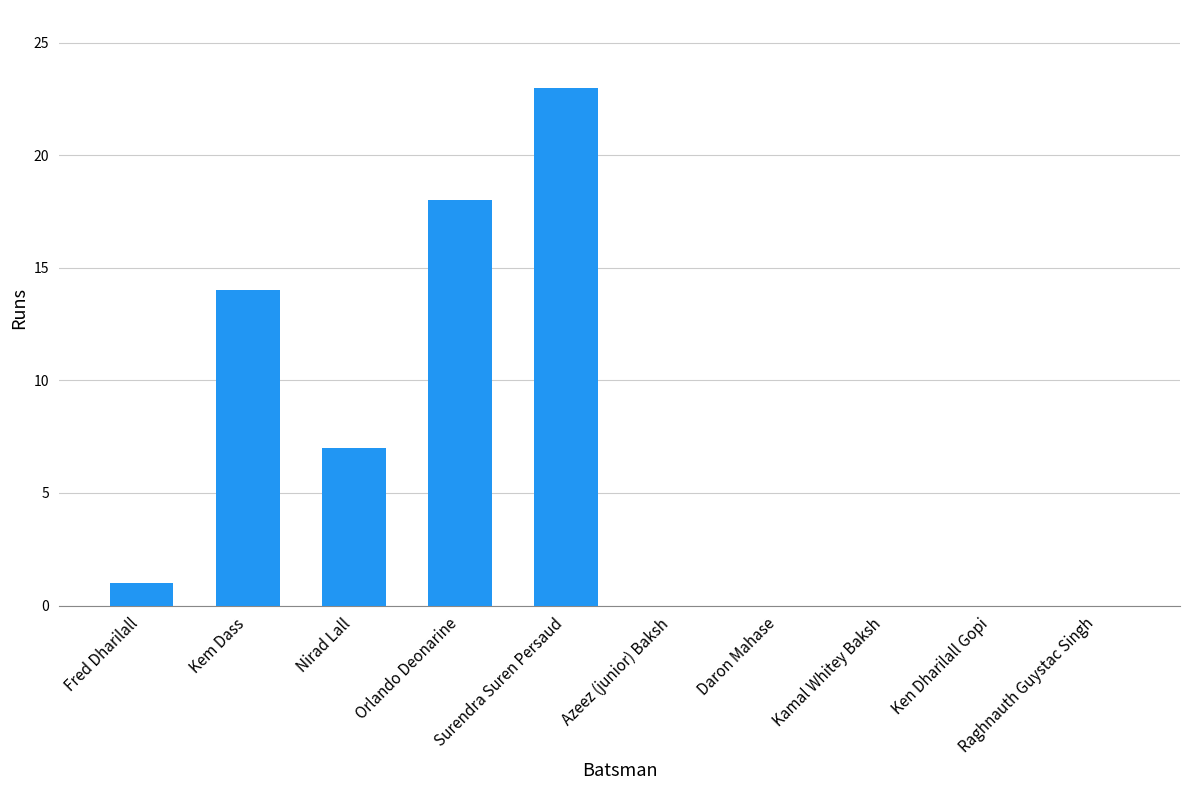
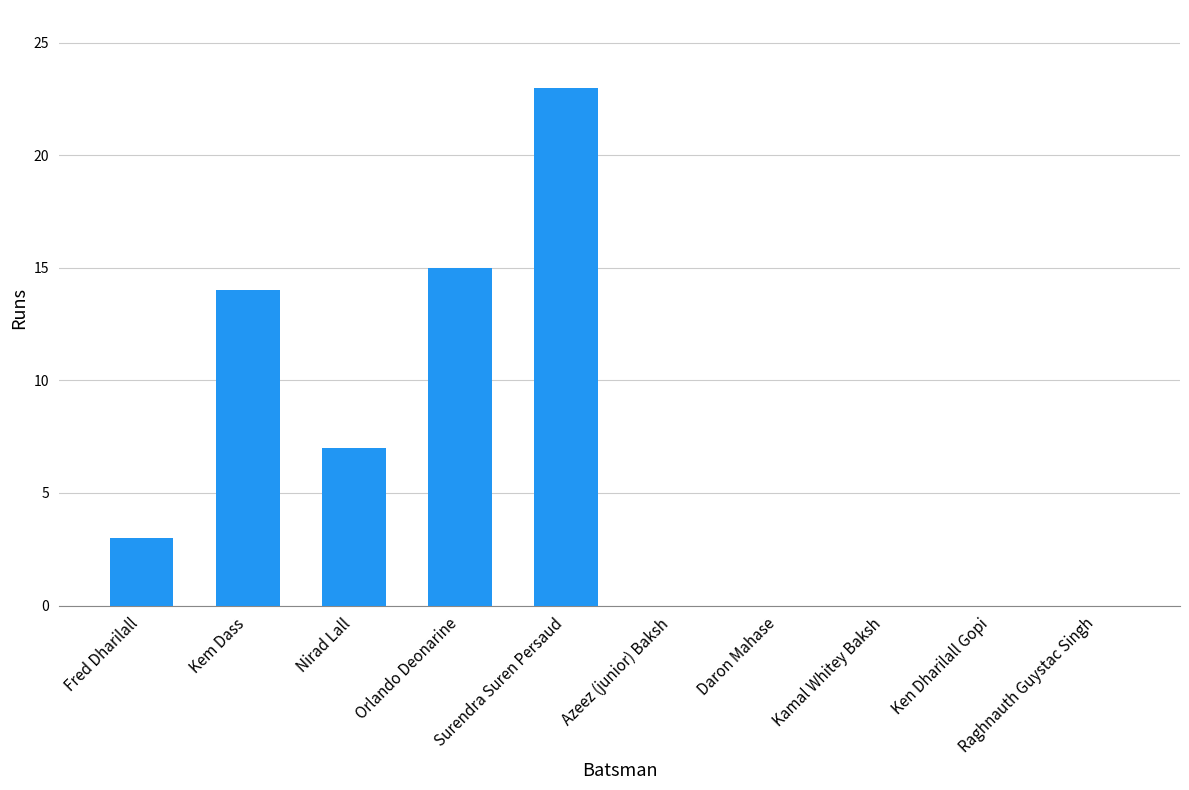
Fred Dharilall: 1 -> 3
Orlando Deonarine: 18 -> 15
